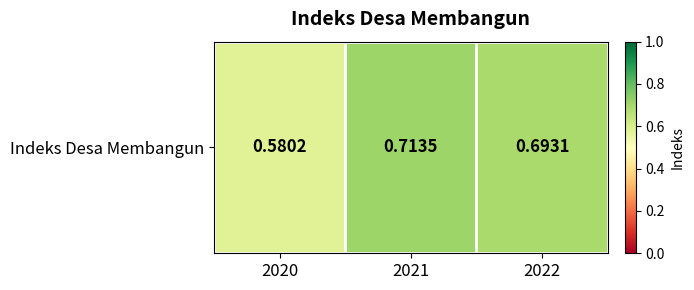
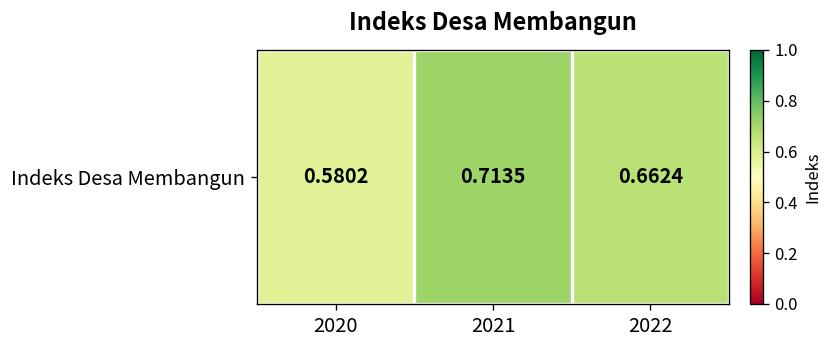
Indeks Desa Membangun, 2022: 0.6931 -> 0.6624
